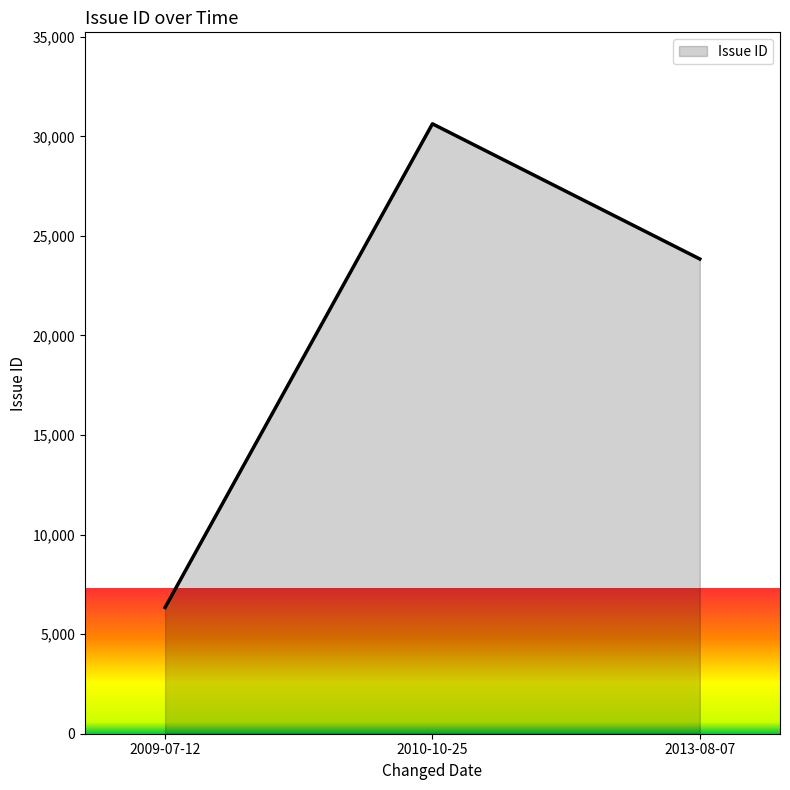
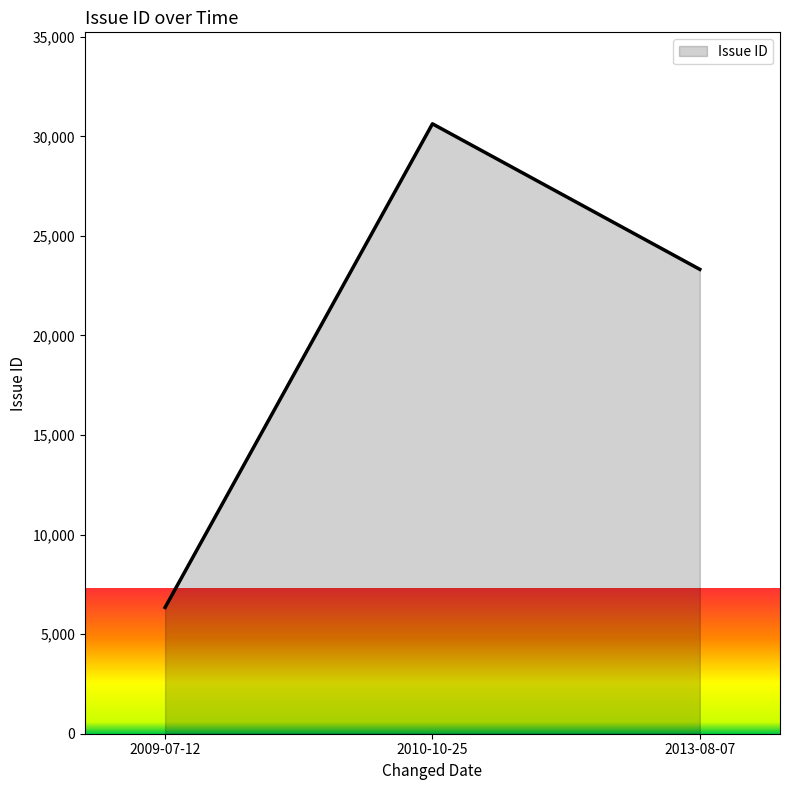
2013-08-07: 23,800 -> 23,300
